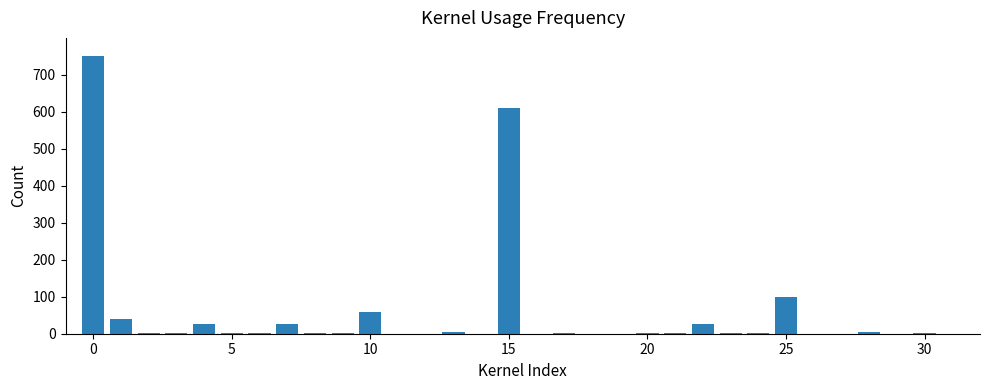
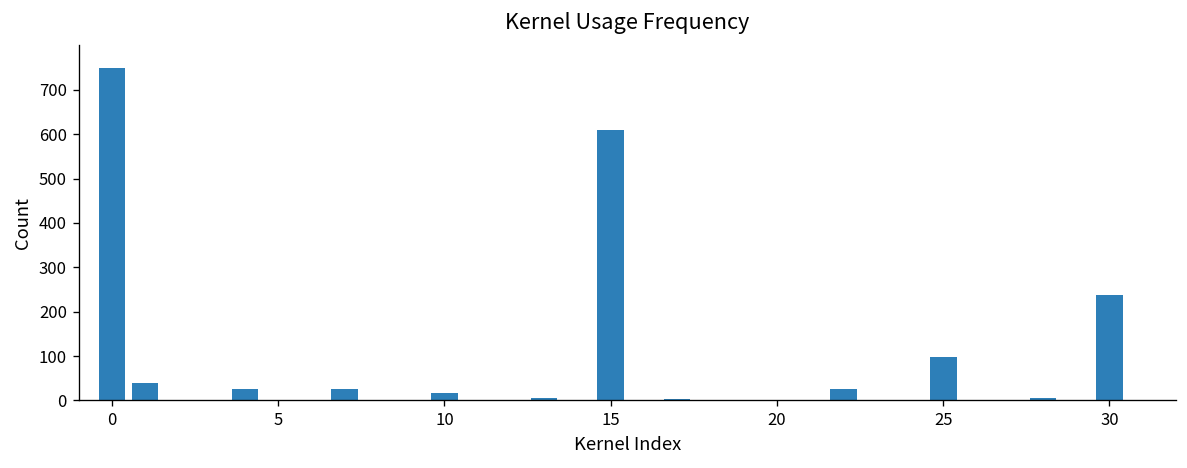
10: 60 -> 20
30: 0 -> 240
